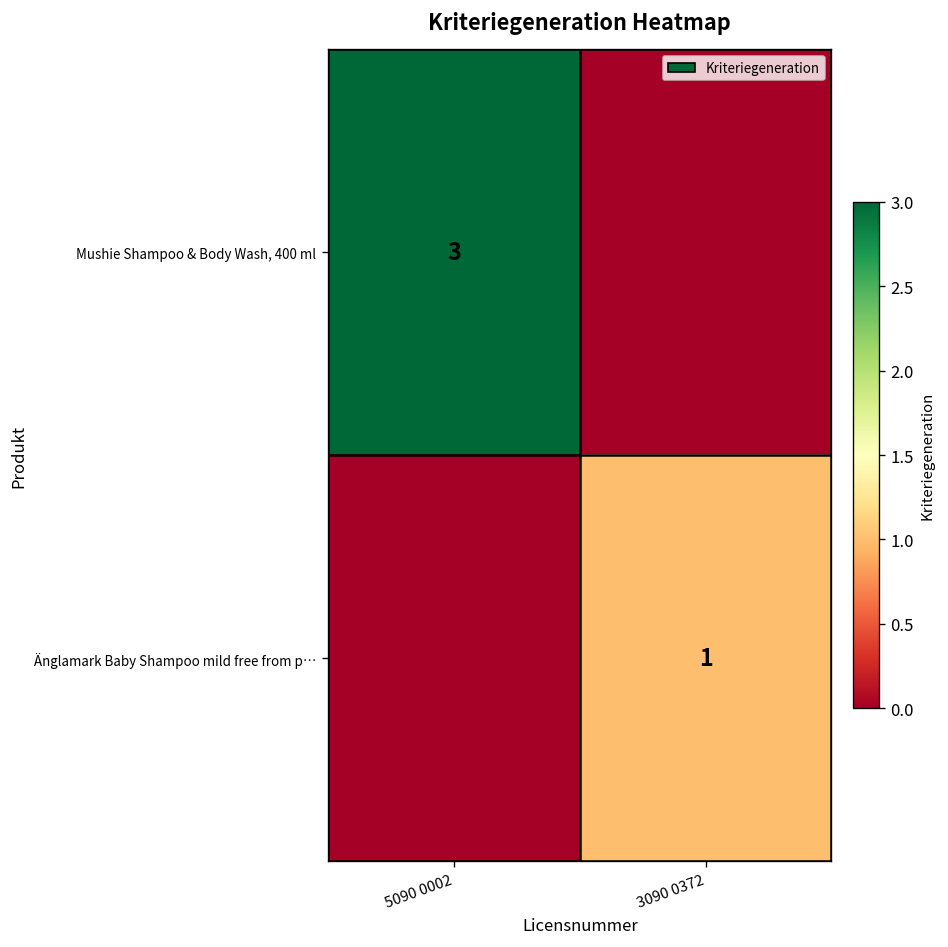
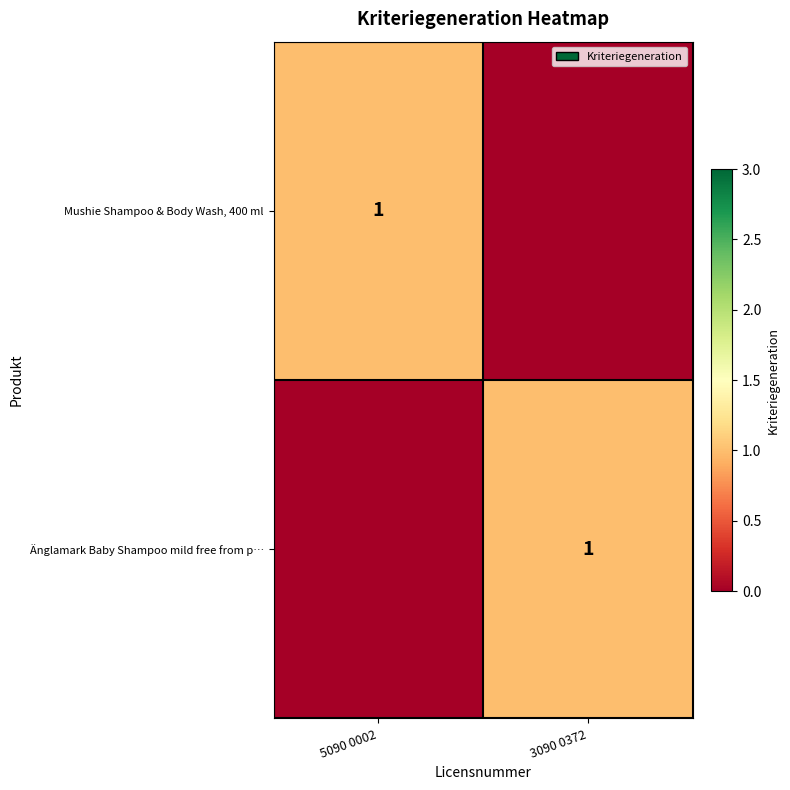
Mushie Shampoo & Body Wash, 400 ml, 5090 0002: 3 -> 1
